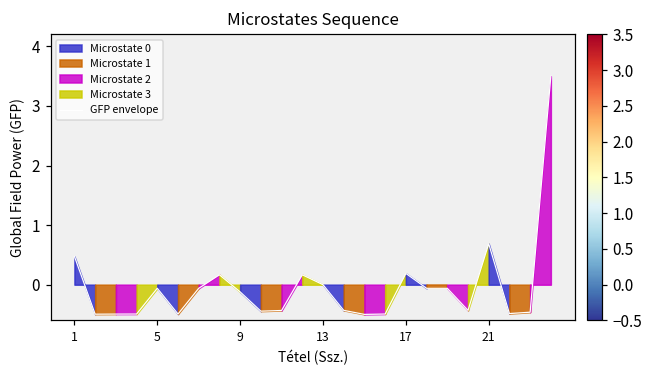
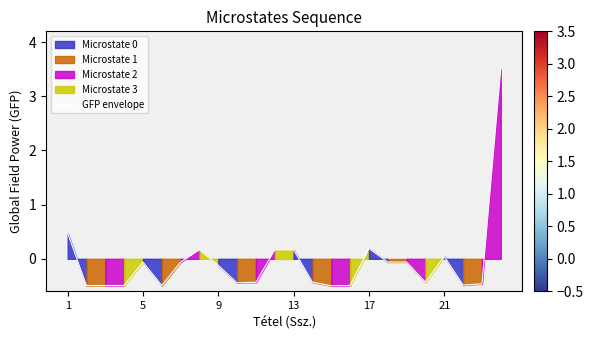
GFP envelope, 13: 0.0 -> 0.2
GFP envelope, 21: 0.7 -> 0.0
